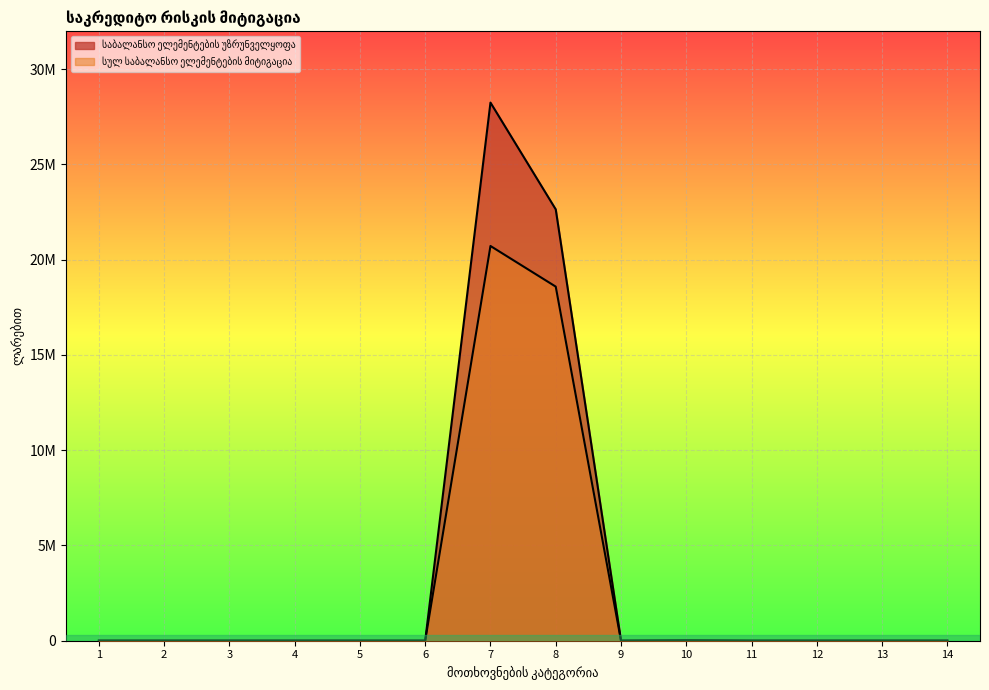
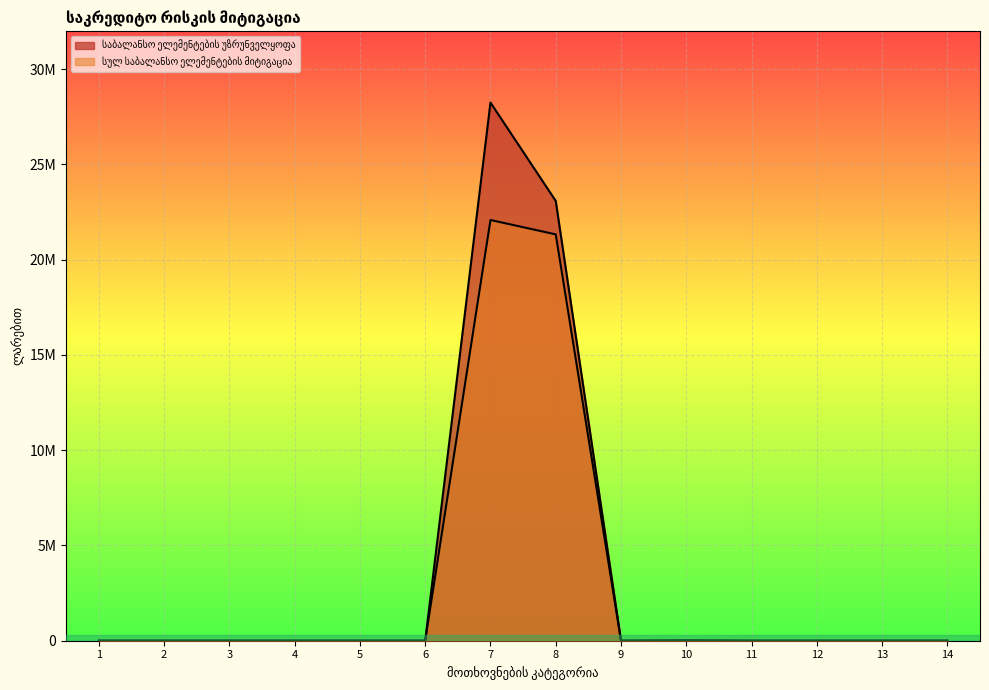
სულ საბალანსო ელემენტების მიტიგაცია, 7: 20700000 -> 22100000
საბალანსო ელემენტების უზრუნველყოფა, 8: 22600000 -> 23100000
სულ საბალანსო ელემენტების მიტიგაცია, 8: 18600000 -> 21300000
